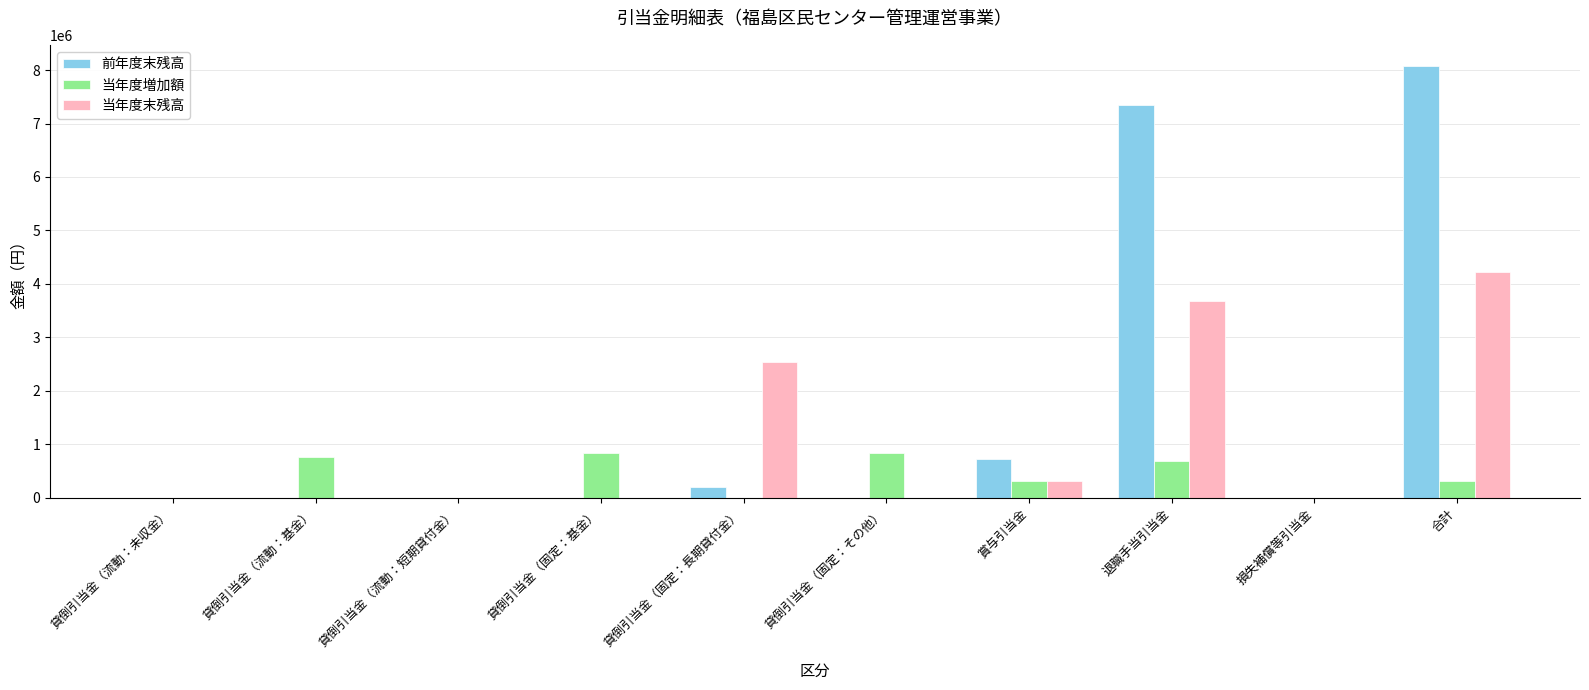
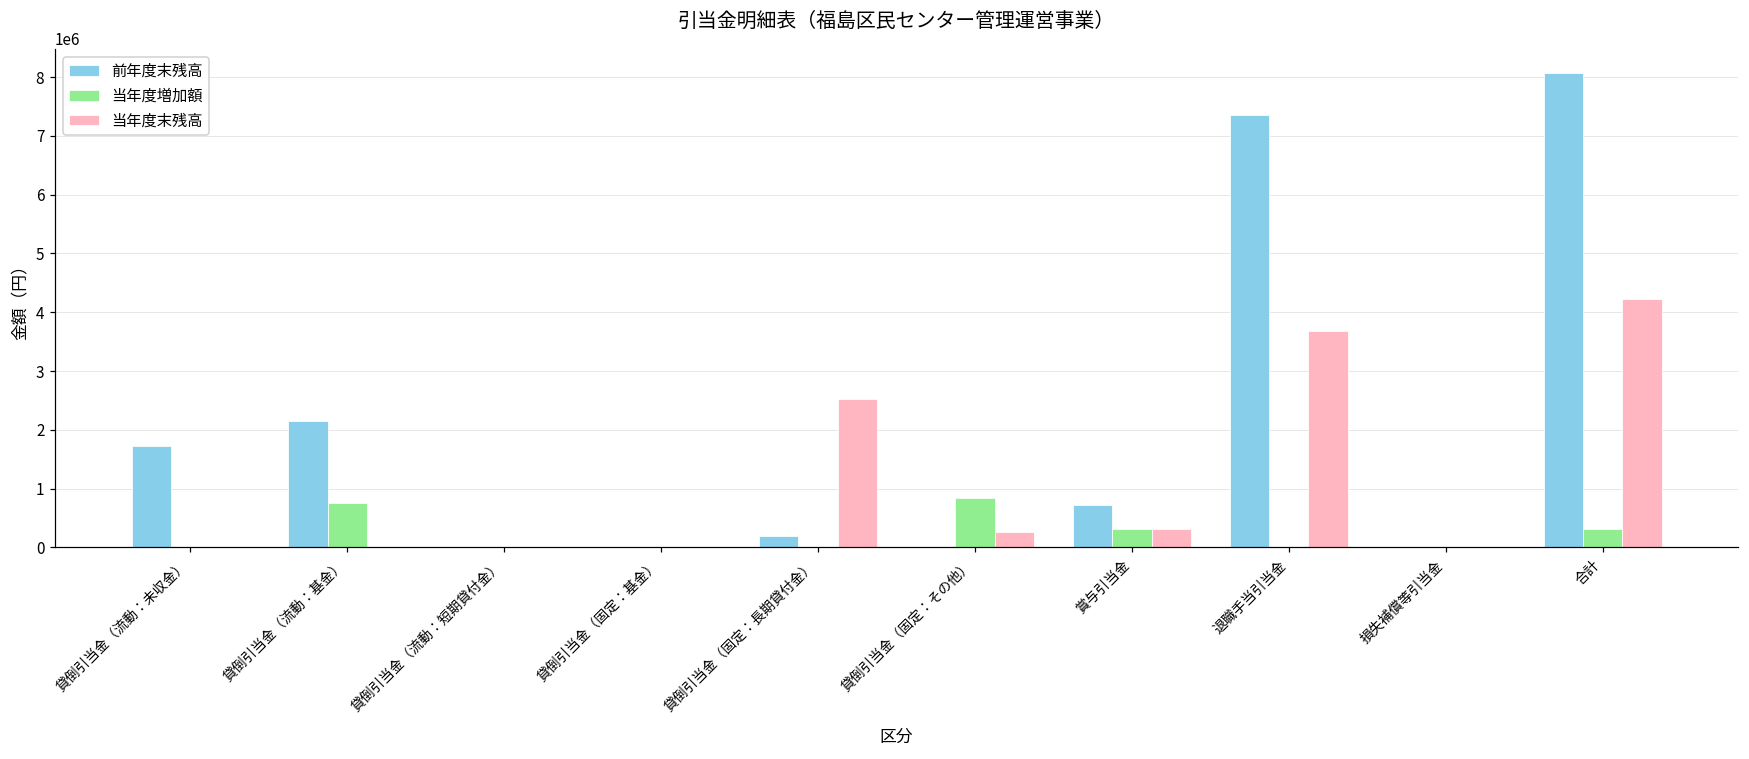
前年度末残高, 貸倒引当金（流動：未収金）: 0 -> 1700000
前年度末残高, 貸倒引当金（流動：基金）: 0 -> 2200000
当年度増加額, 貸倒引当金（固定：基金）: 800000 -> 0
当年度末残高, 貸倒引当金（固定：その他）: 0 -> 300000
当年度増加額, 退職手当引当金: 700000 -> 0
